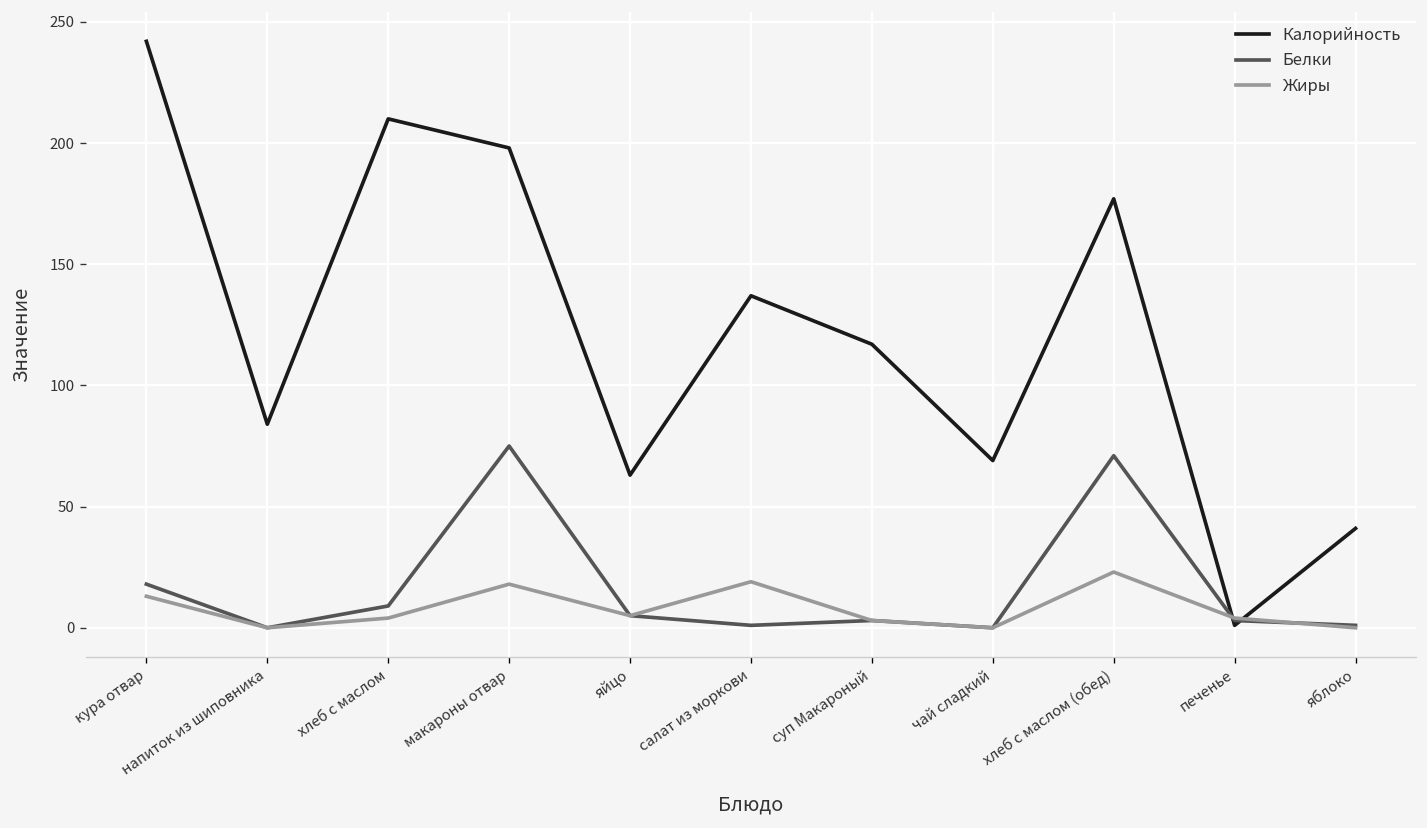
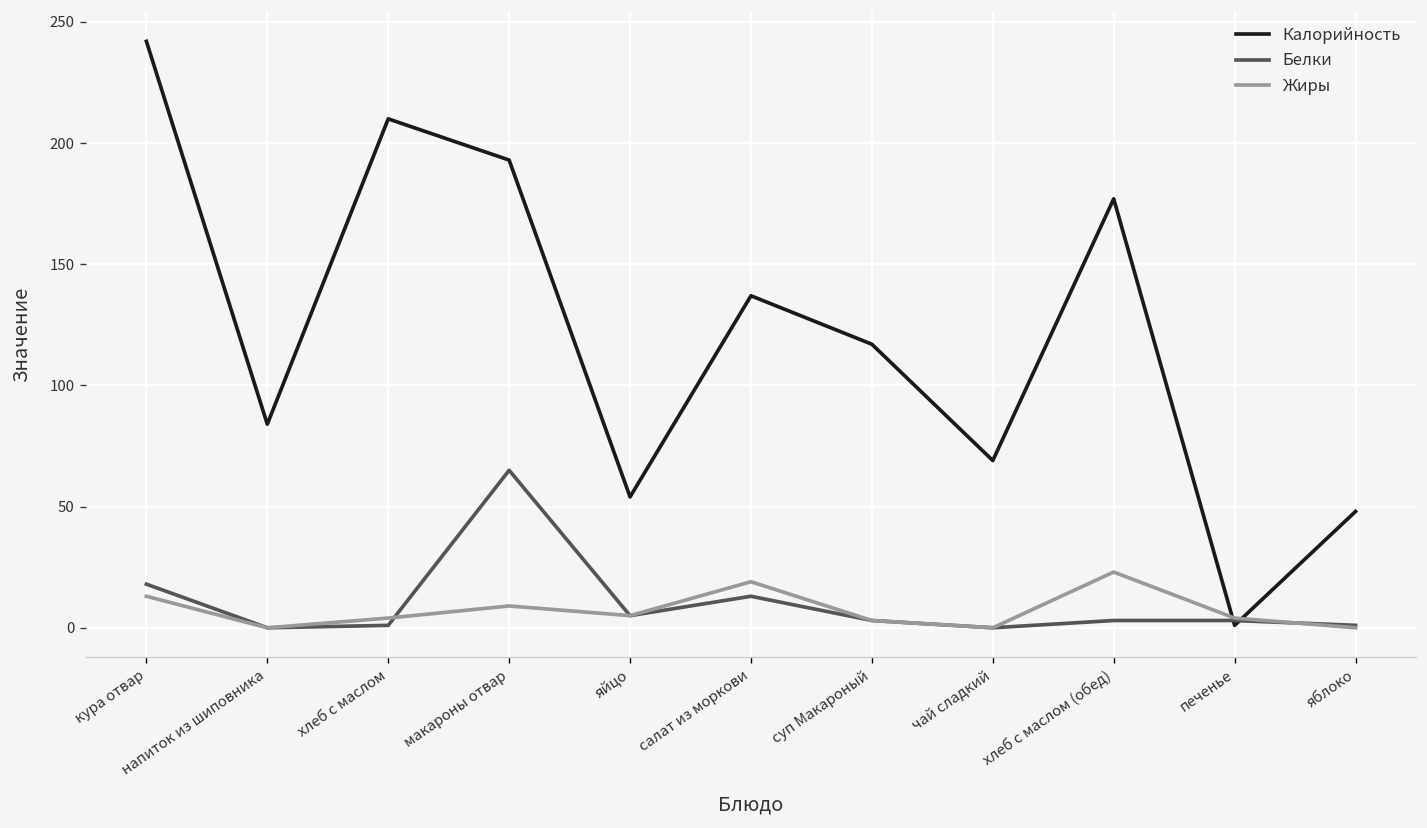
Белки, хлеб с маслом: 9 -> 1
Калорийность, макароны отвар: 198 -> 193
Белки, макароны отвар: 75 -> 65
Жиры, макароны отвар: 18 -> 9
Калорийность, яйцо: 63 -> 54
Белки, салат из моркови: 1 -> 13
Белки, хлеб с маслом (обед): 71 -> 3
Калорийность, яблоко: 41 -> 48
